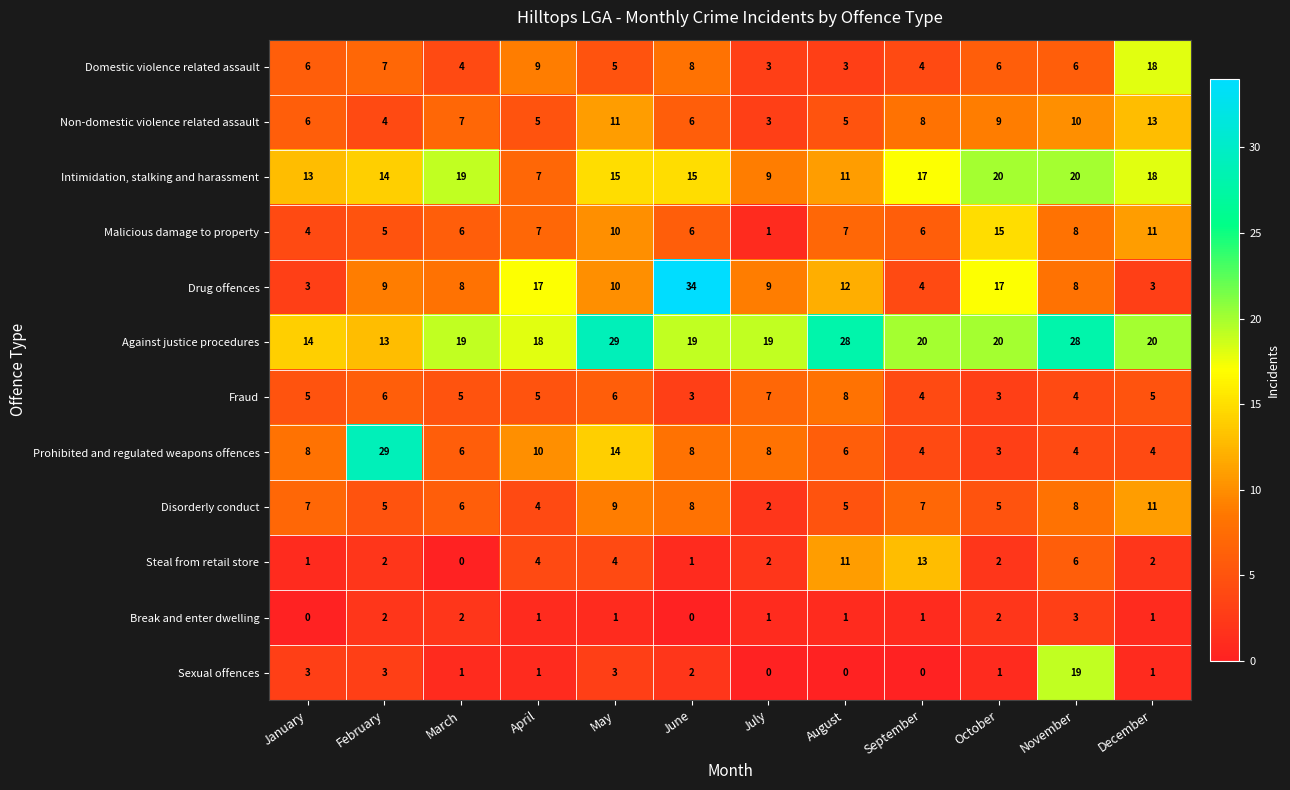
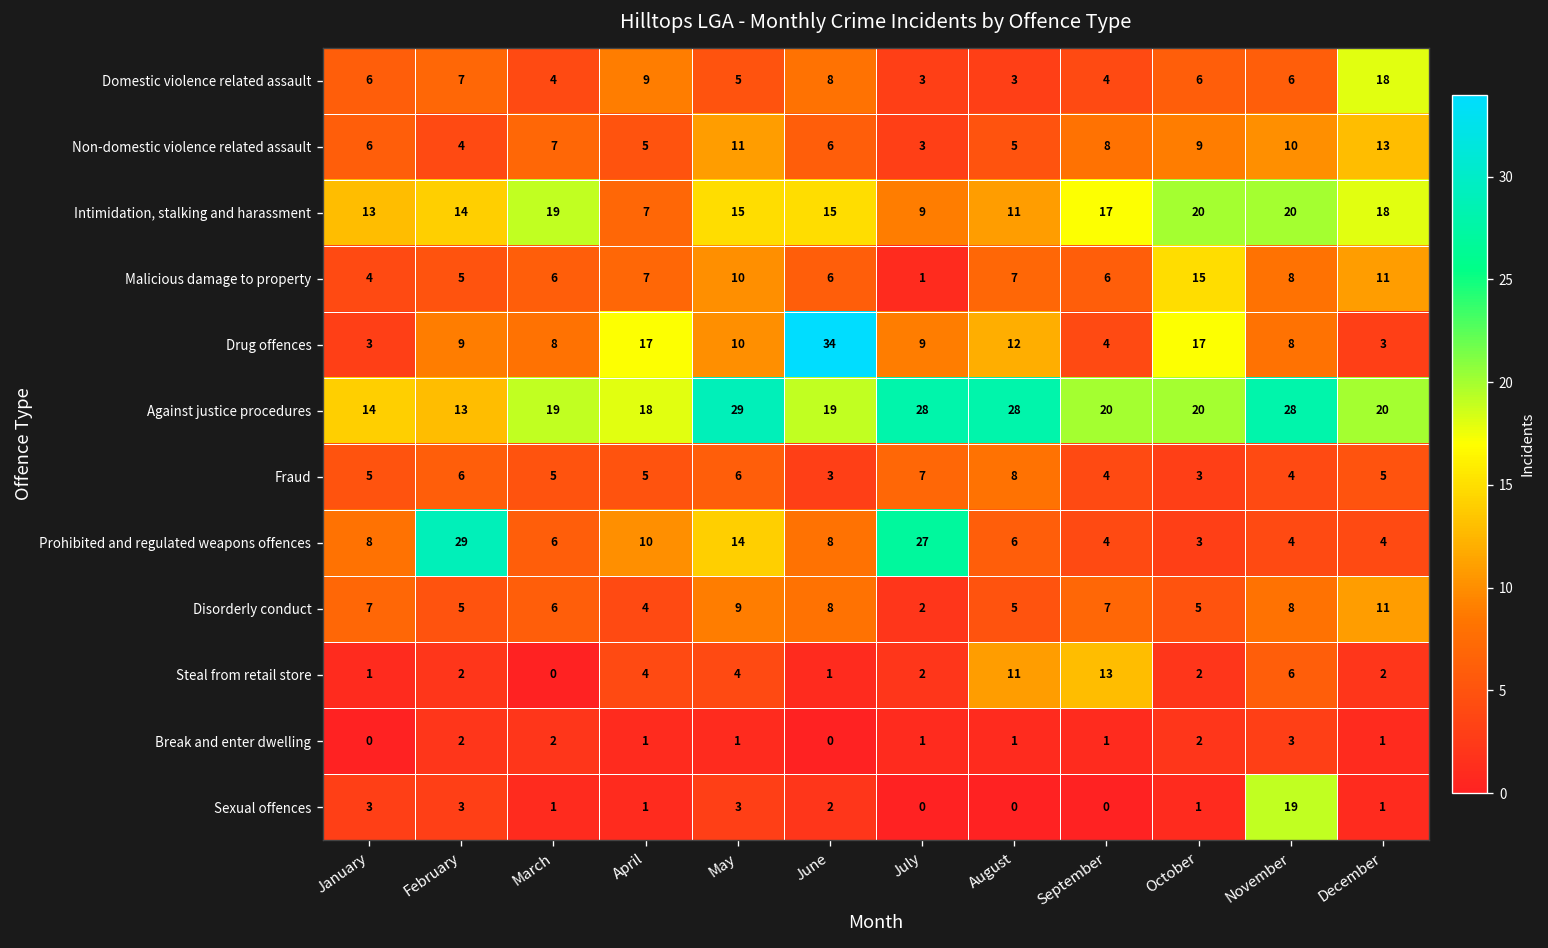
Against justice procedures, July: 19 -> 28
Prohibited and regulated weapons offences, July: 8 -> 27
